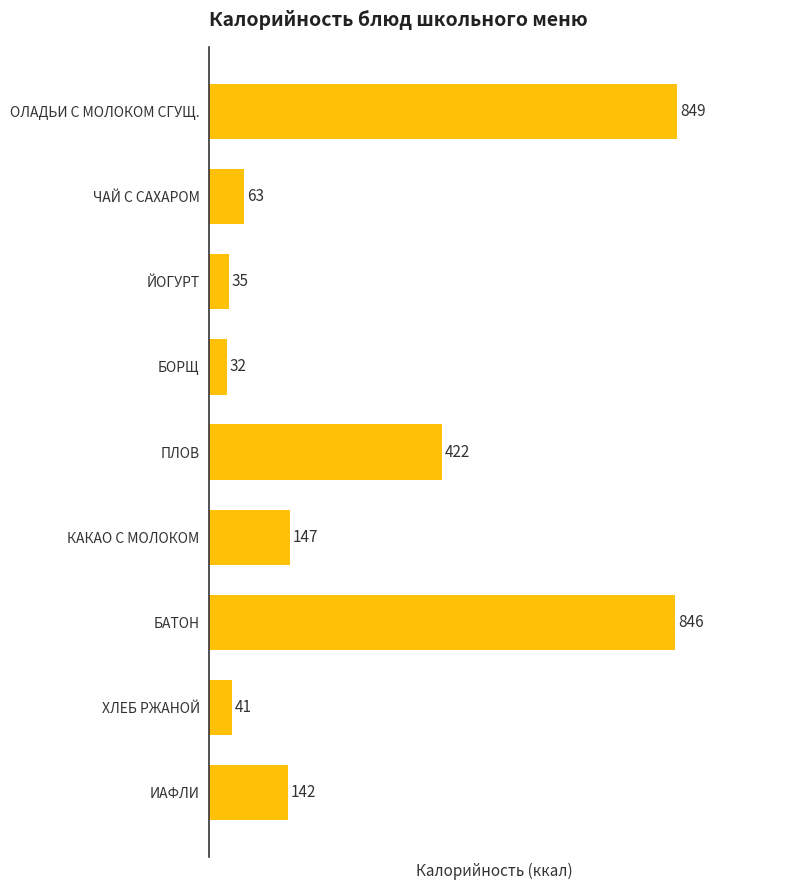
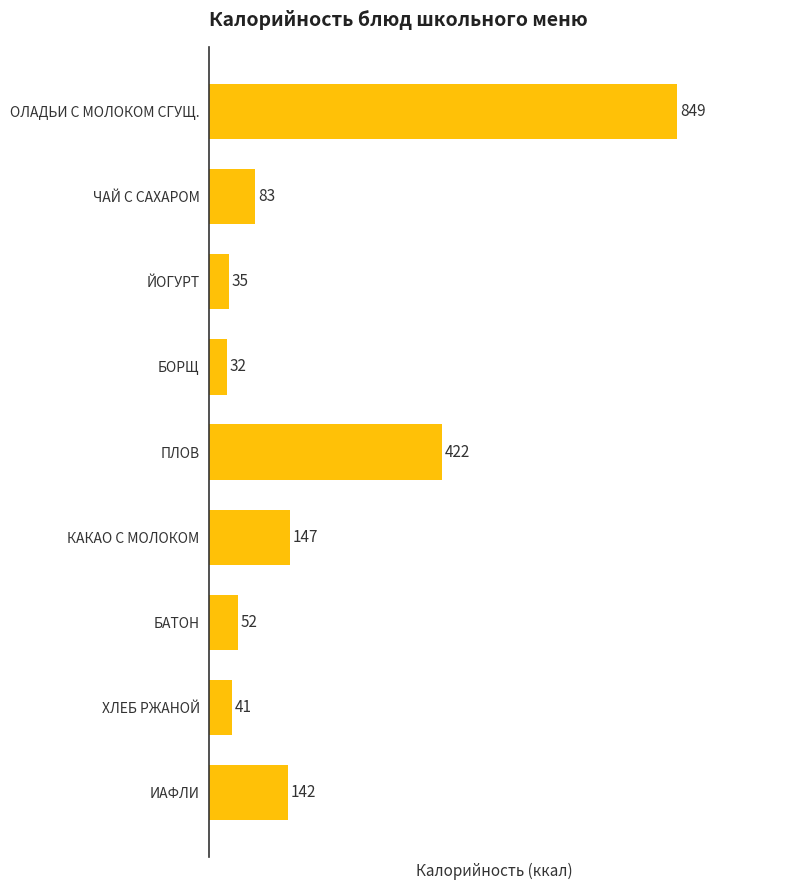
ЧАЙ С САХАРОМ: 63 -> 83
БАТОН: 846 -> 52
